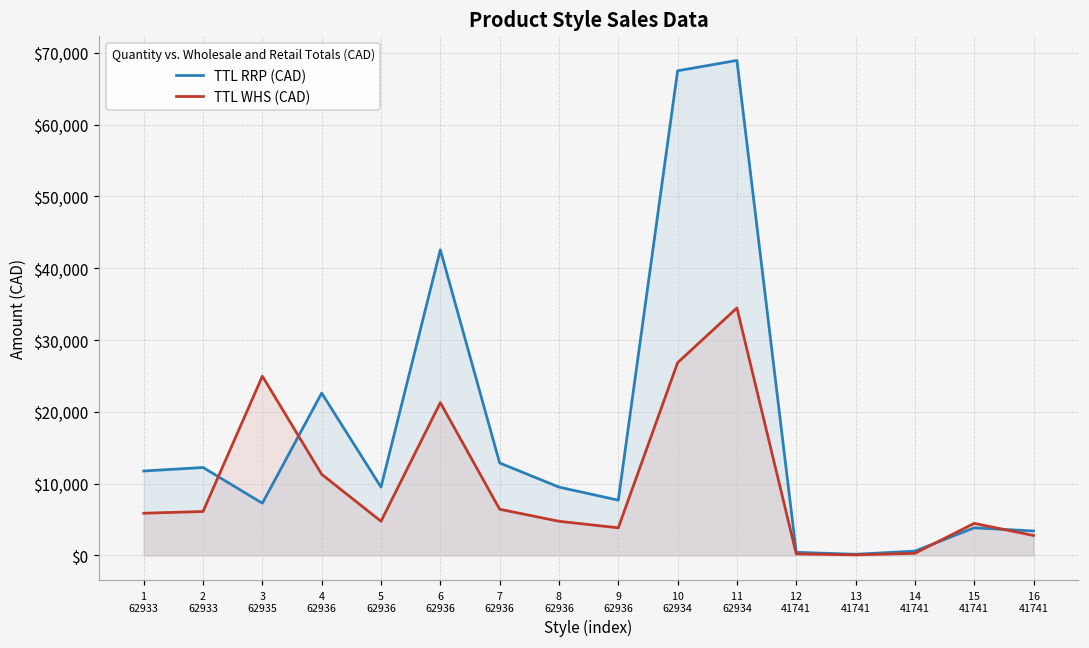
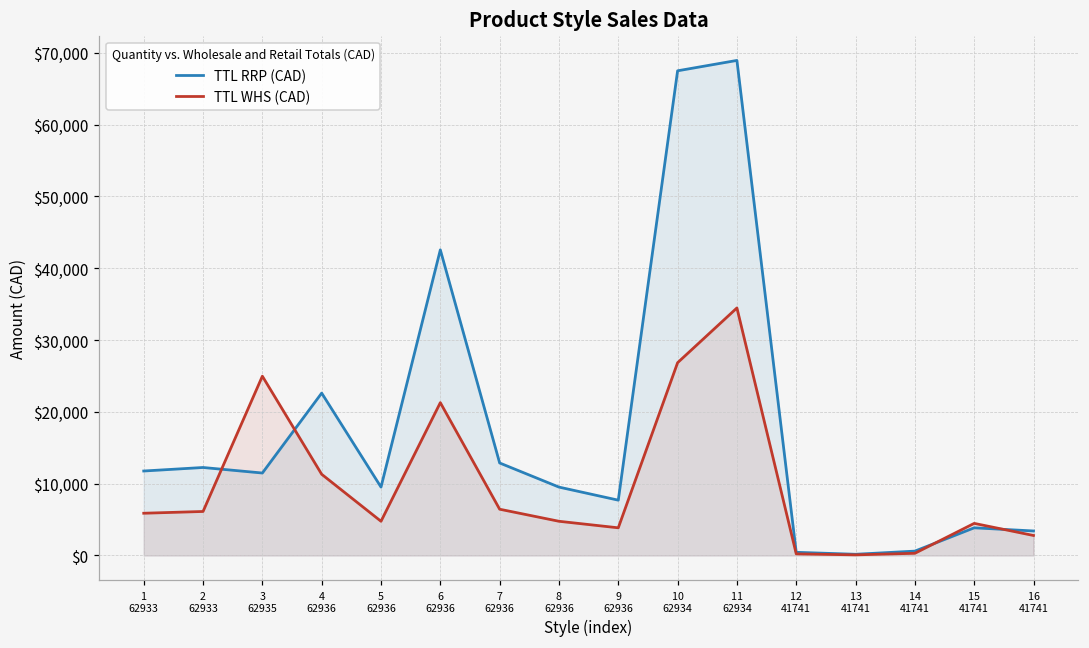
TTL RRP (CAD), 3 62935: $7,000 -> $11,000
